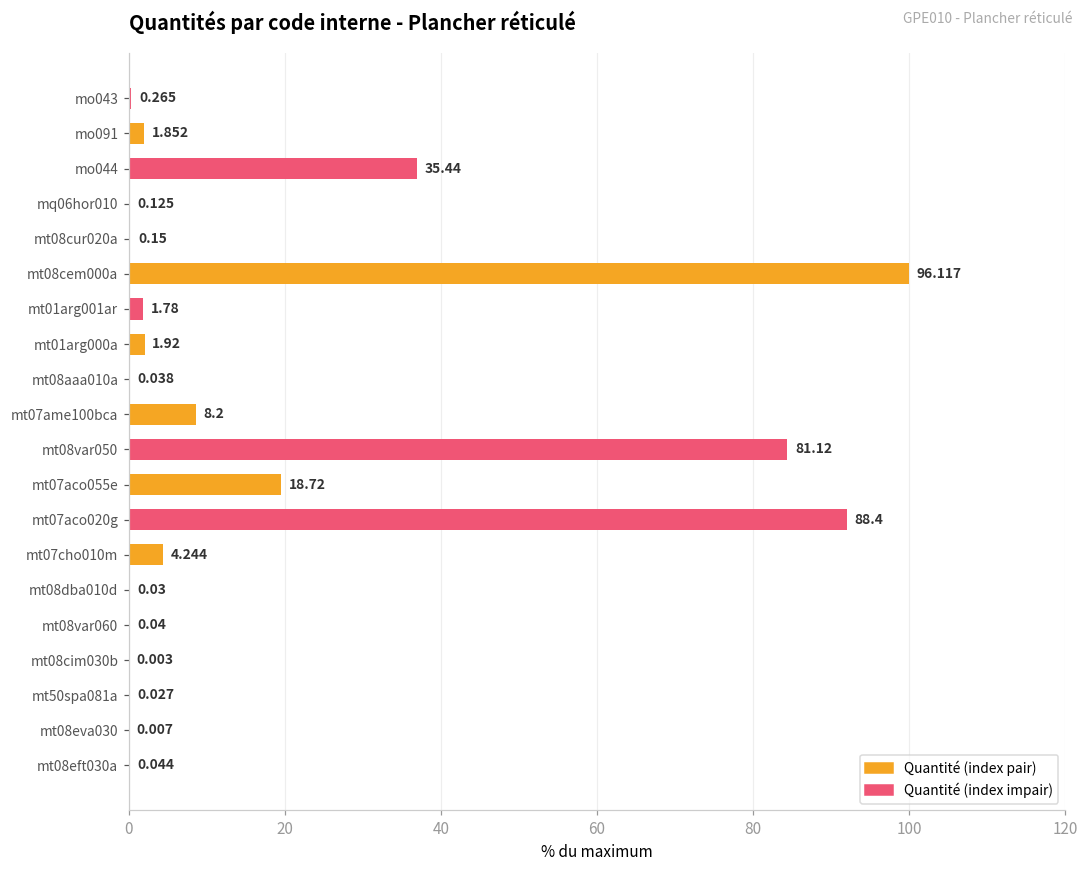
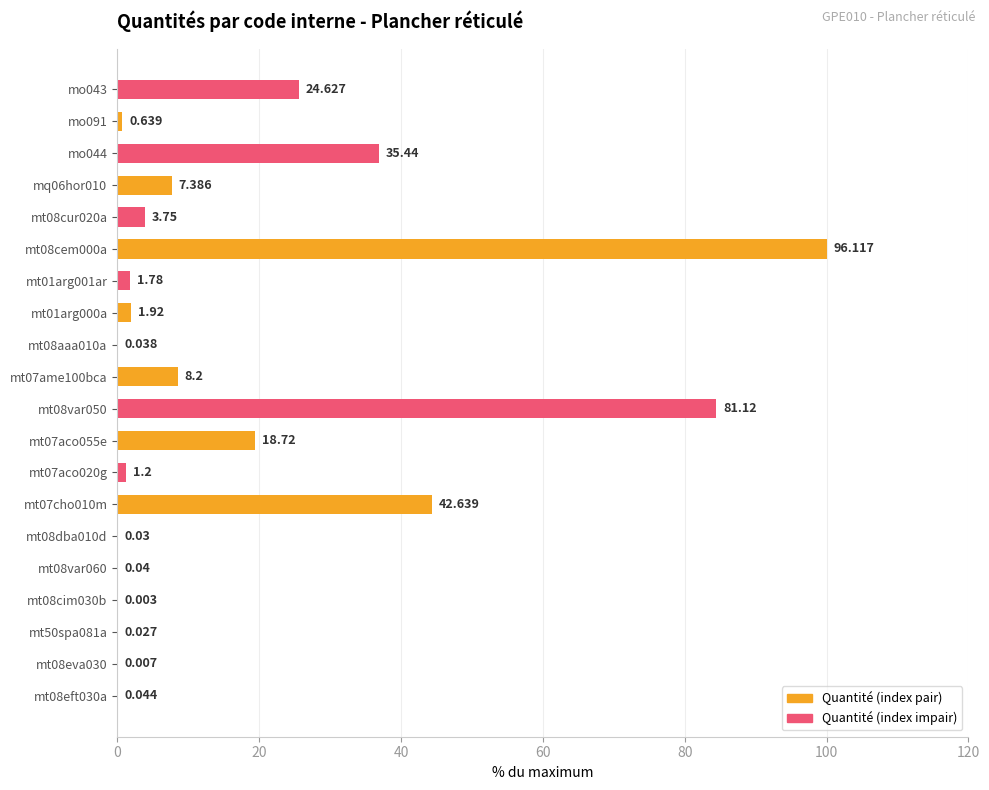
mo043: 0.265 -> 24.627
mo091: 1.852 -> 0.639
mq06hor010: 0.125 -> 7.386
mt08cur020a: 0.15 -> 3.75
mt07aco020g: 88.4 -> 1.2
mt07cho010m: 4.244 -> 42.639
